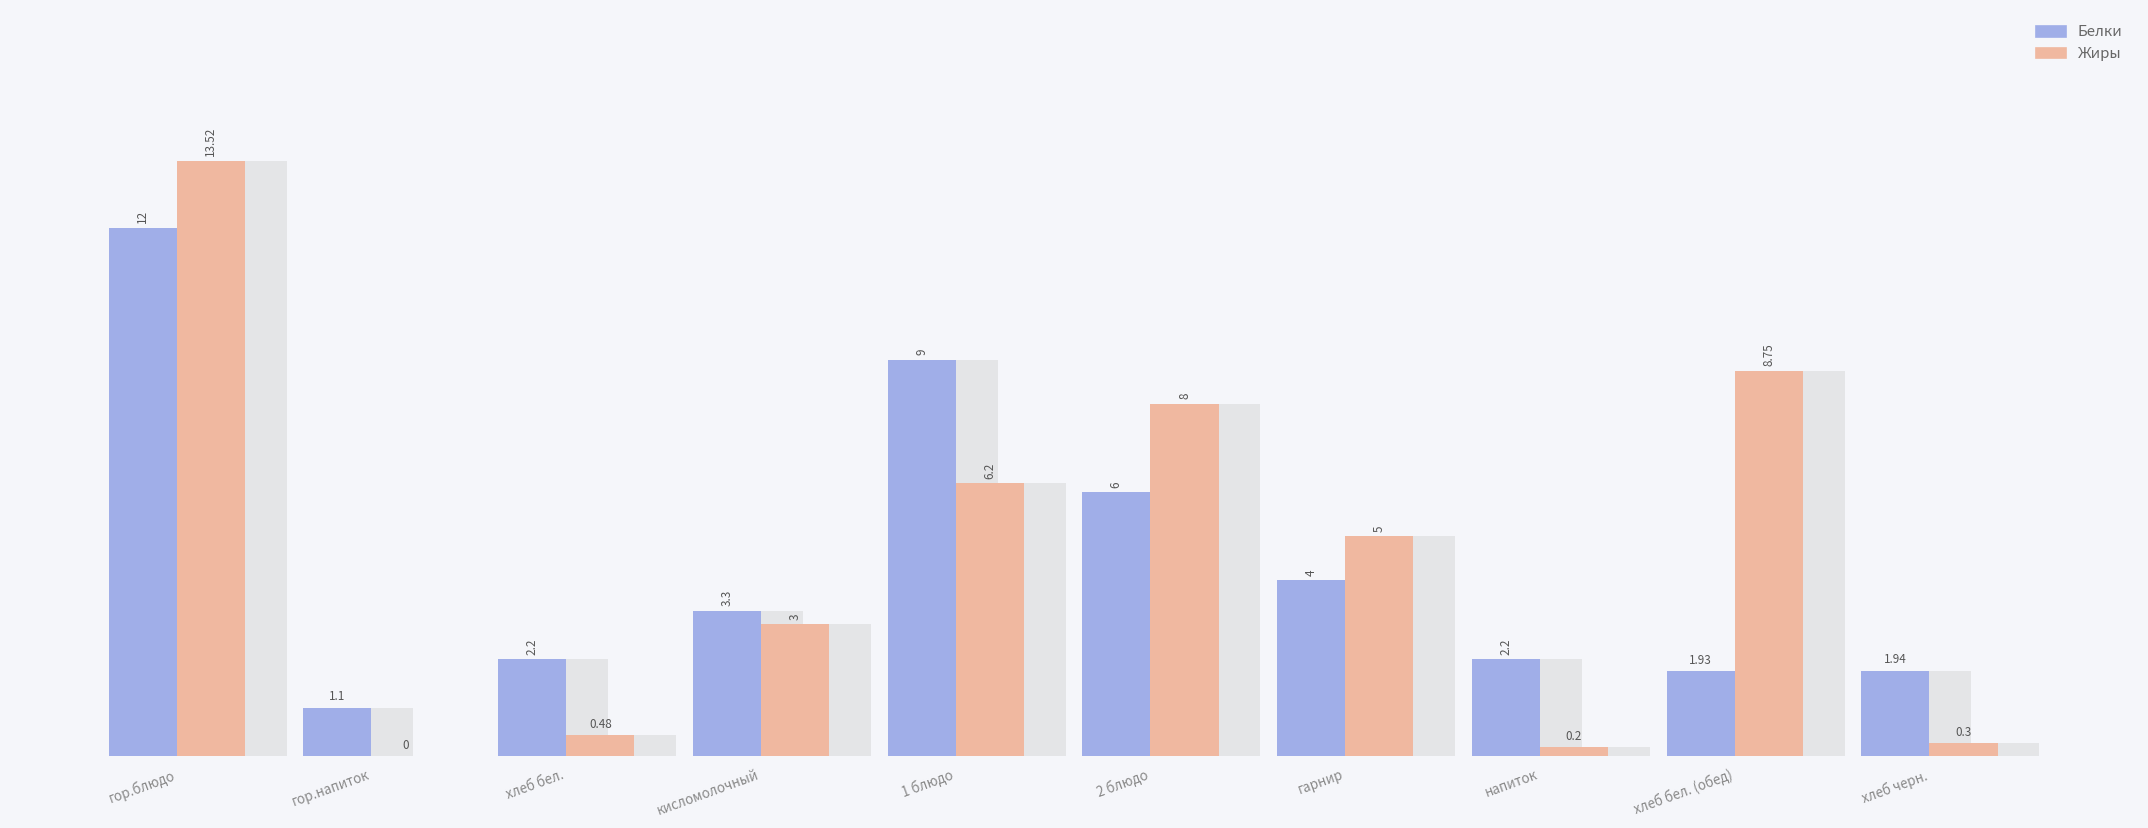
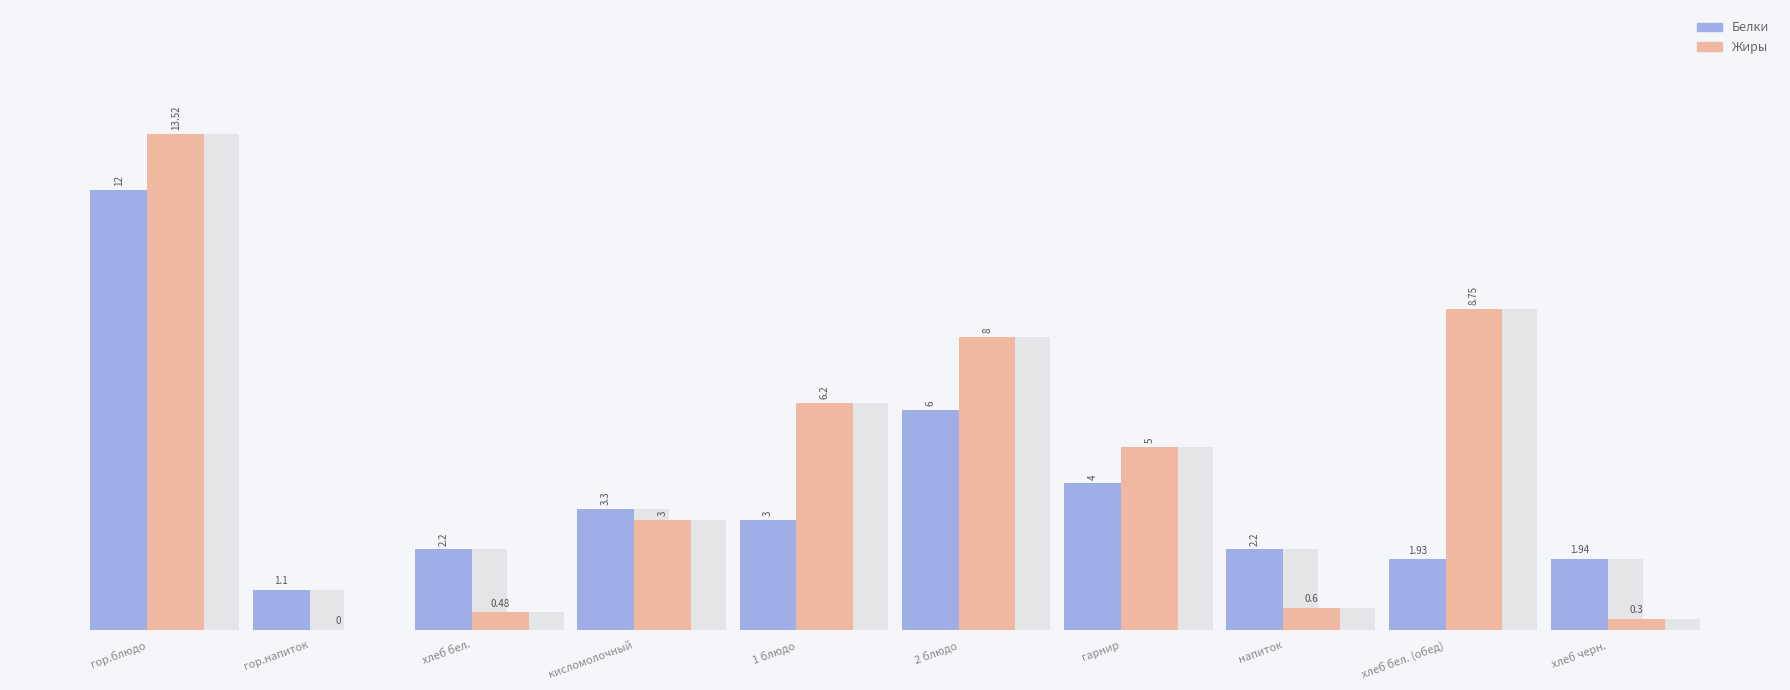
Белки, 1 блюдо: 9 -> 3
Жиры, напиток: 0.2 -> 0.6
